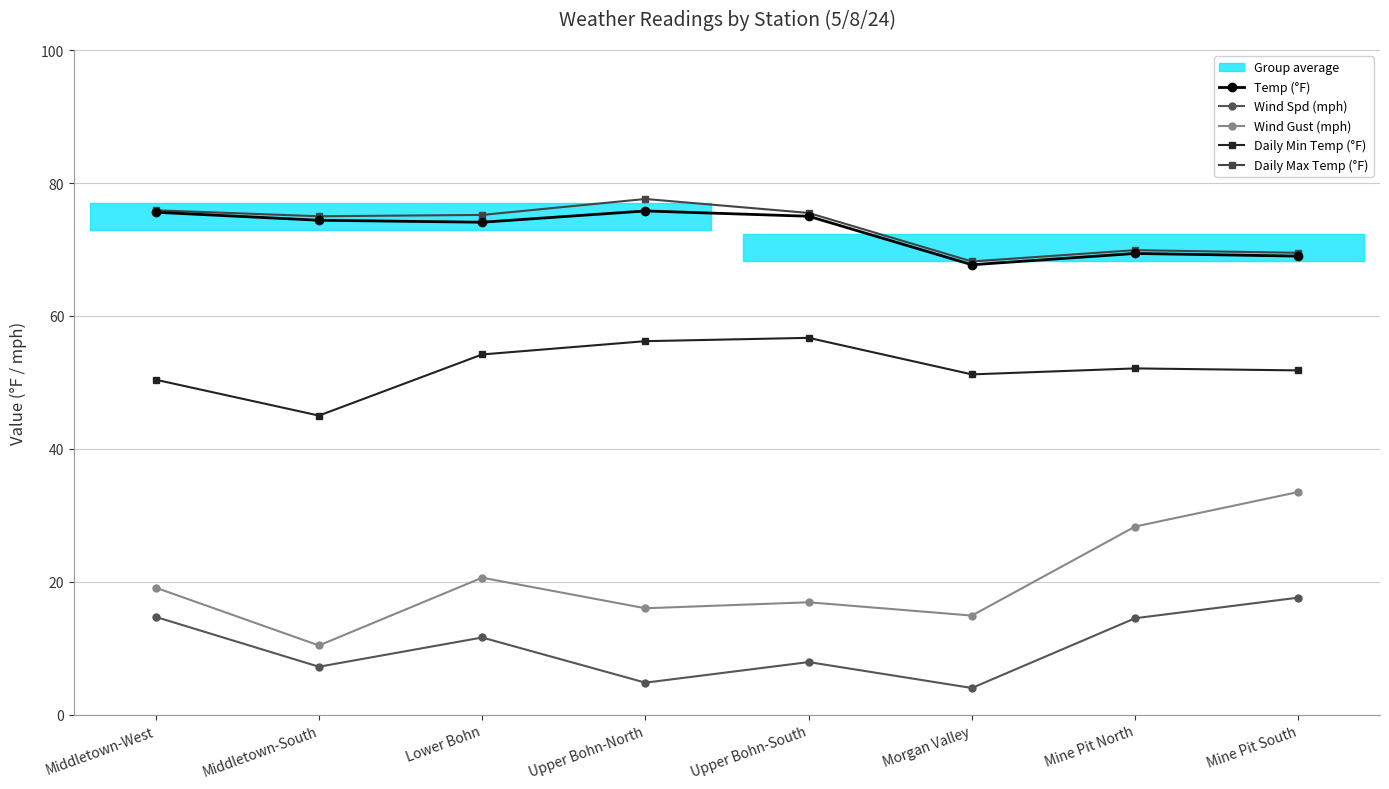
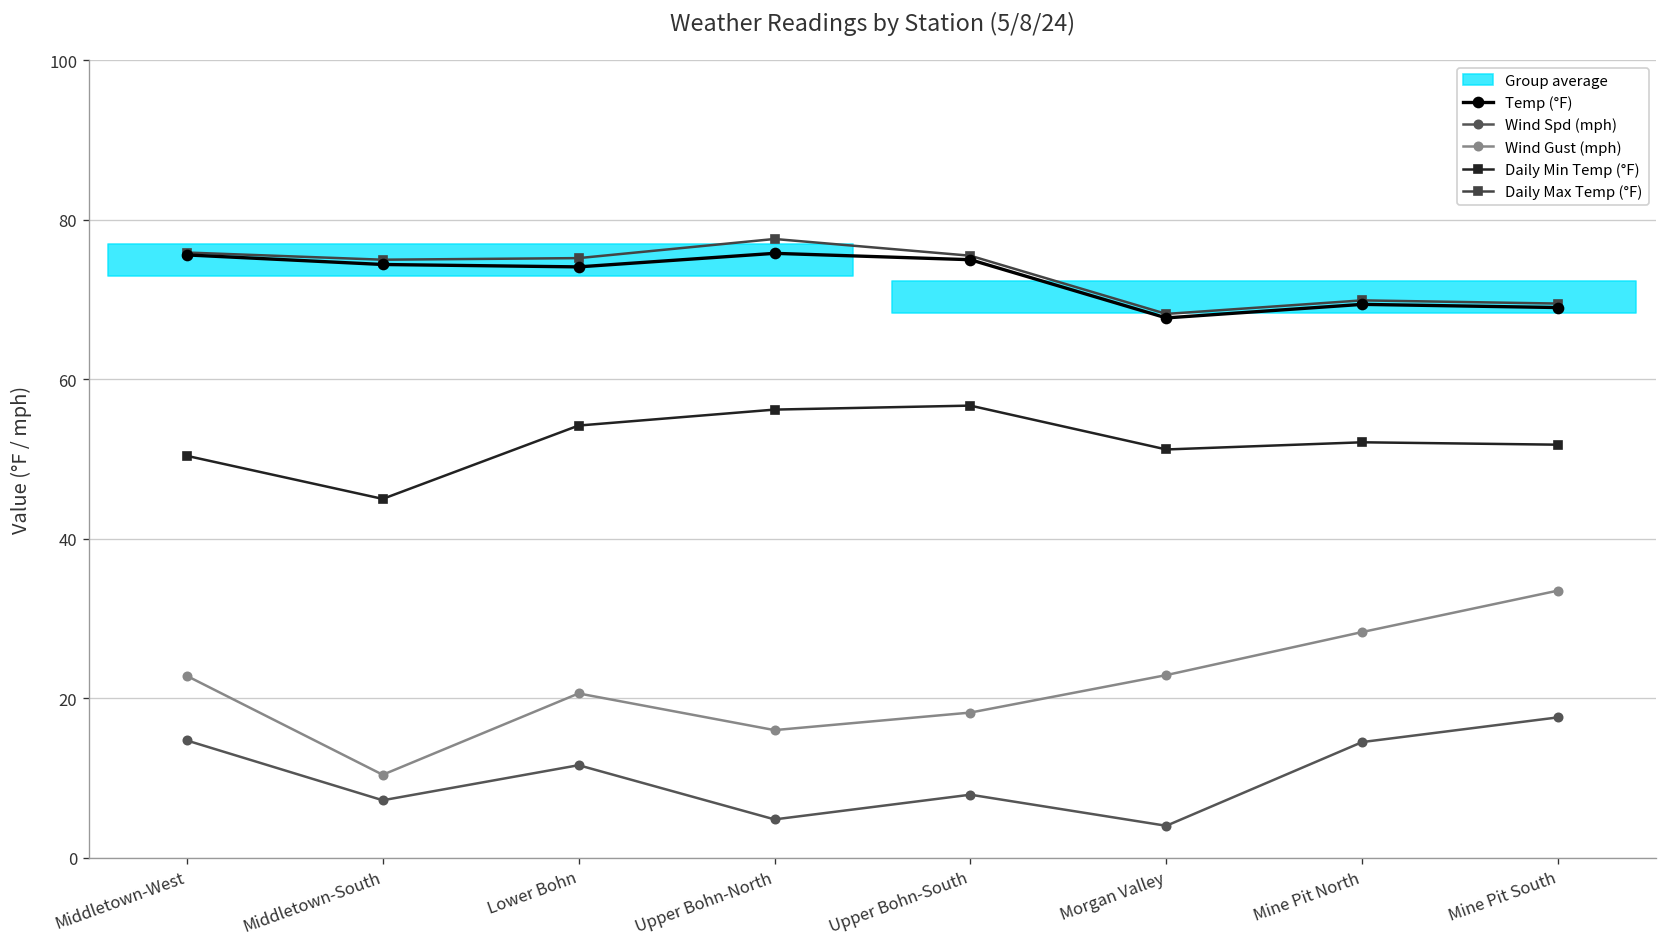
Wind Gust (mph), Middletown-West: 19 -> 23
Wind Gust (mph), Upper Bohn-South: 17 -> 18
Wind Gust (mph), Morgan Valley: 15 -> 23
